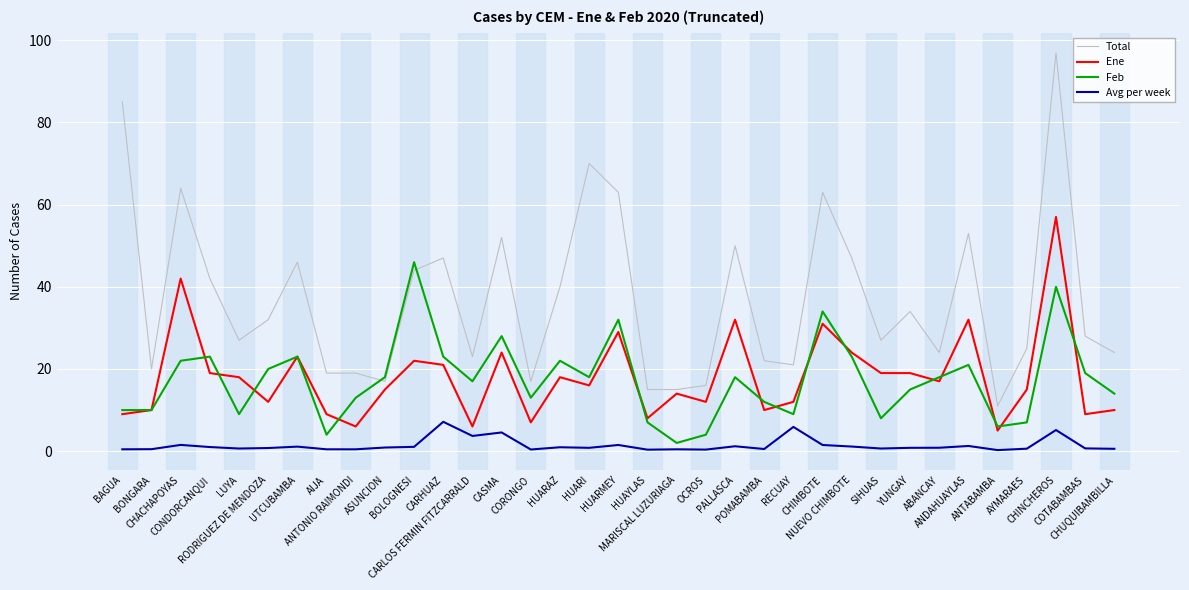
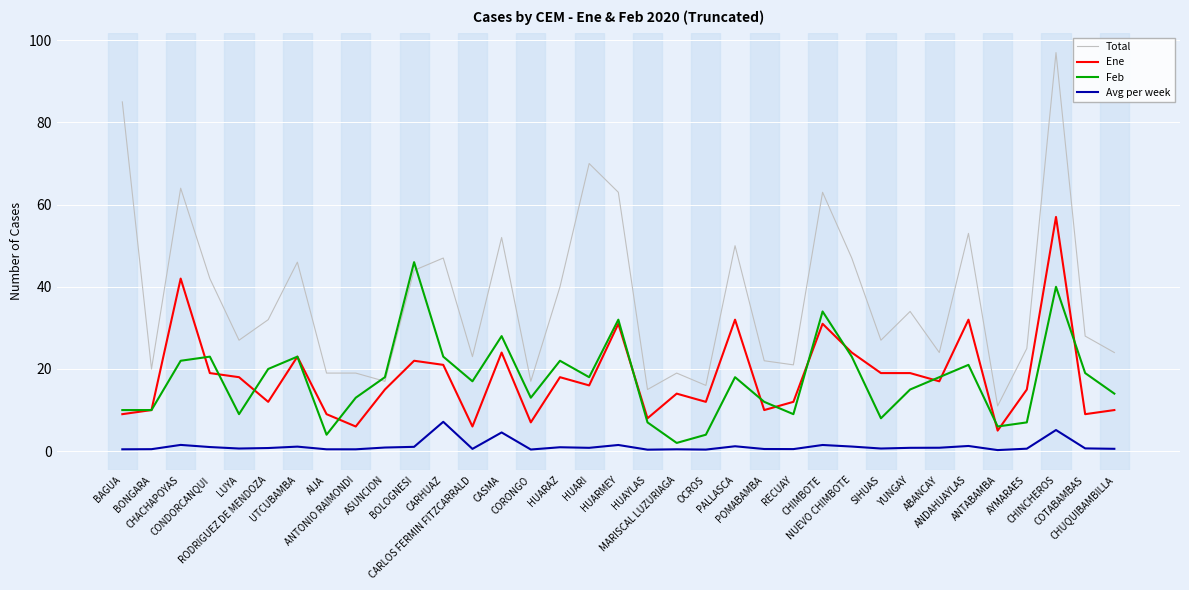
Avg per week, CARLOS FERMIN FITZCARRALD: 4 -> 1
Ene, HUARMEY: 29 -> 31
Total, MARISCAL LUZURIAGA: 15 -> 19
Avg per week, RECUAY: 6 -> 1
